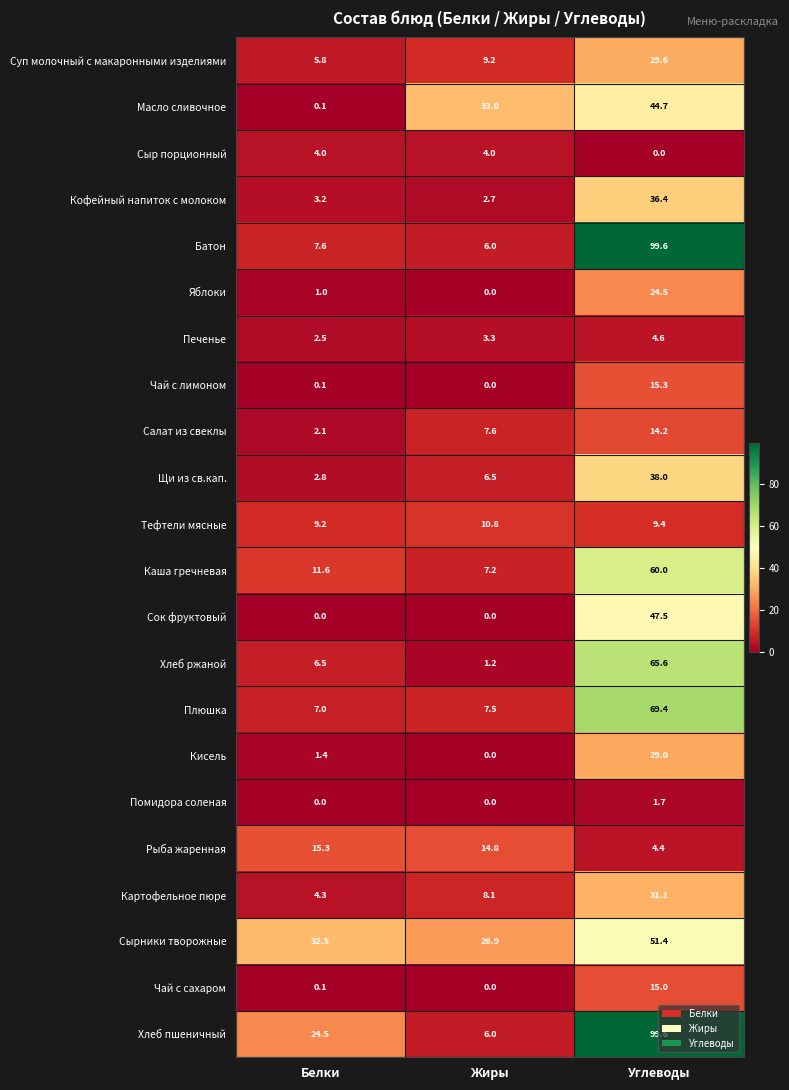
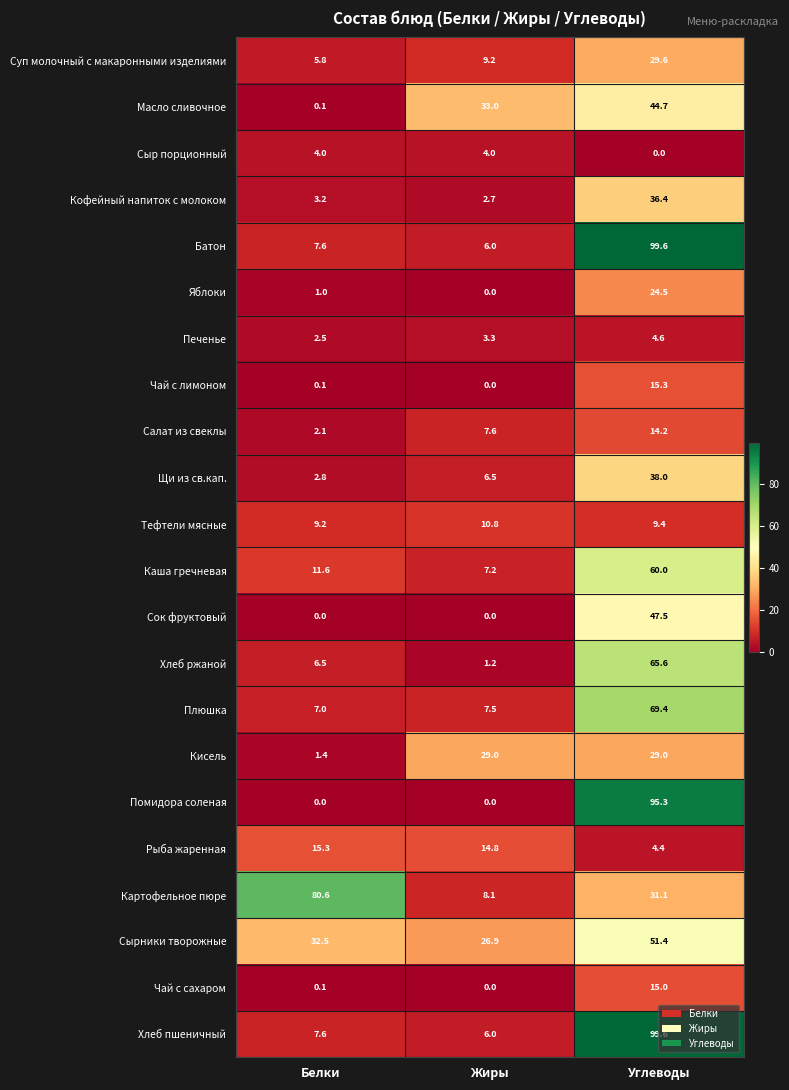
Кисель, Жиры: 0.0 -> 29.0
Помидора соленая, Углеводы: 1.7 -> 95.3
Картофельное пюре, Белки: 4.3 -> 80.6
Хлеб пшеничный, Белки: 24.5 -> 7.6
